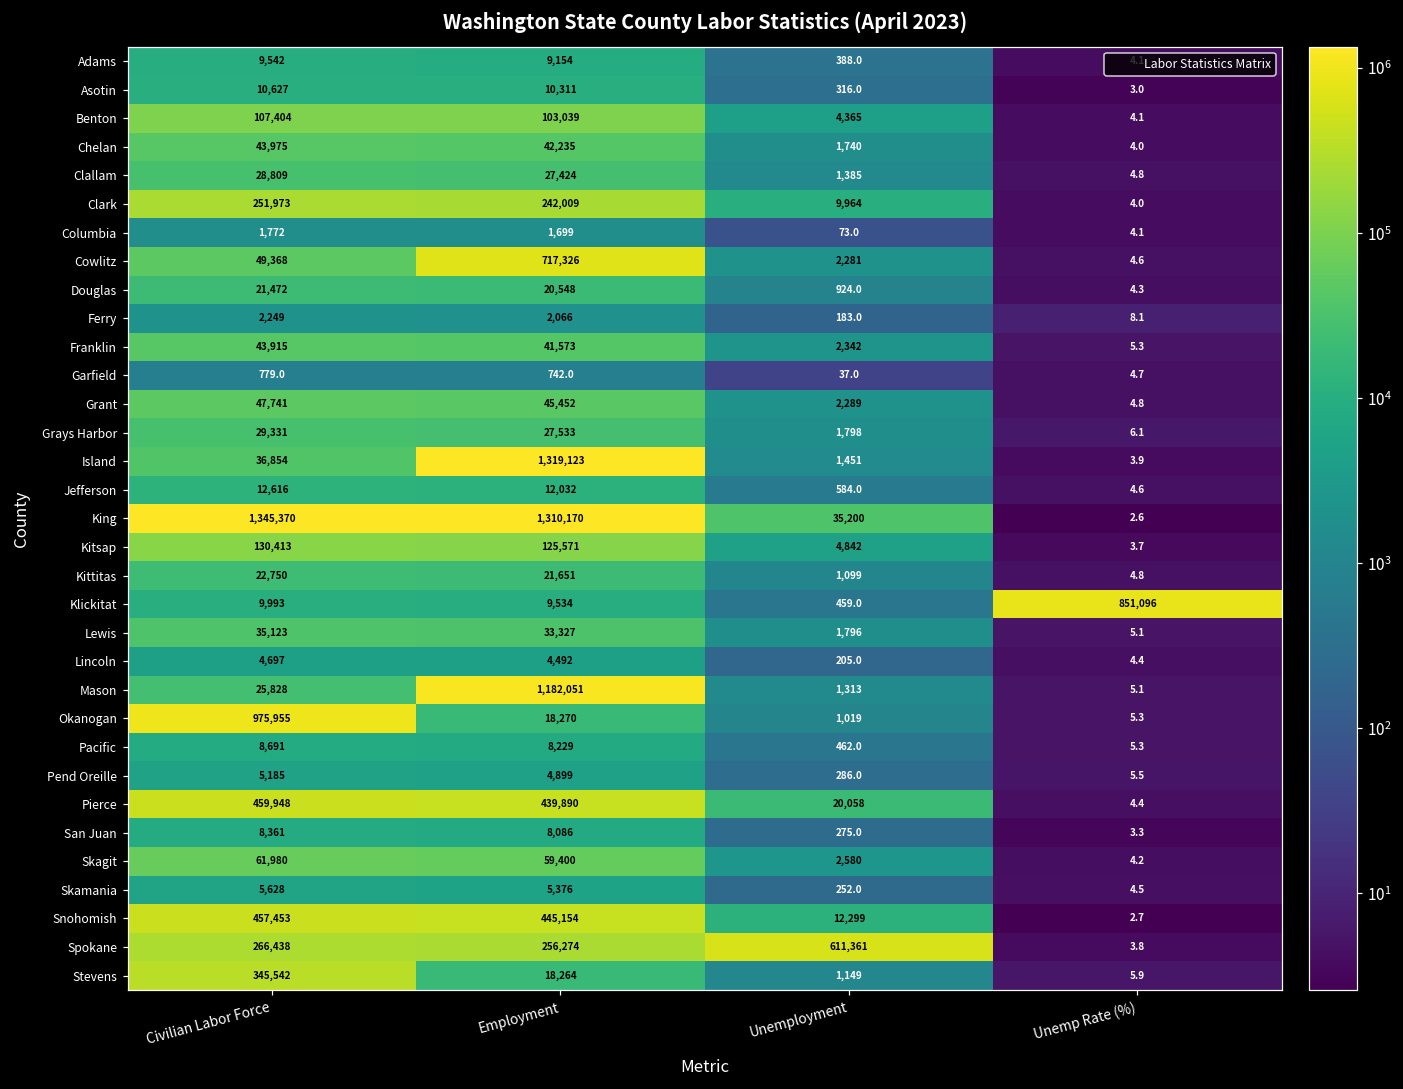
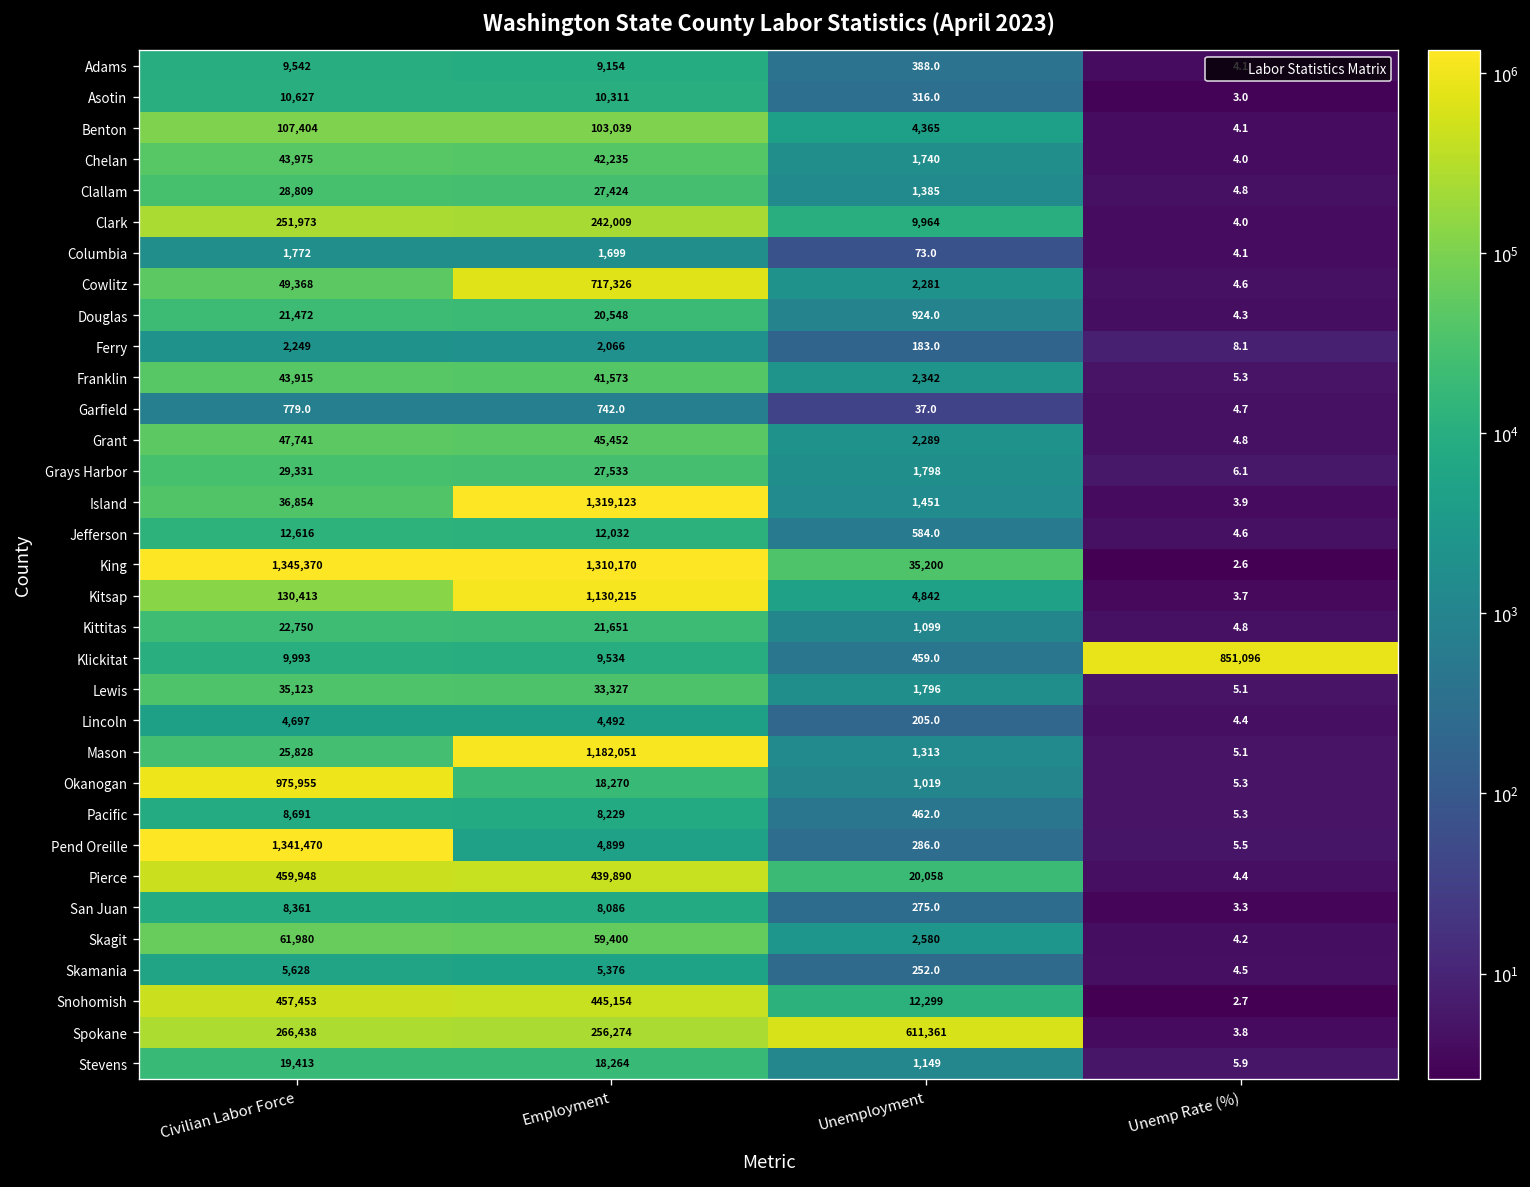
Kitsap, Employment: 125,571 -> 1,130,215
Pend Oreille, Civilian Labor Force: 5,185 -> 1,341,470
Stevens, Civilian Labor Force: 345,542 -> 19,413
